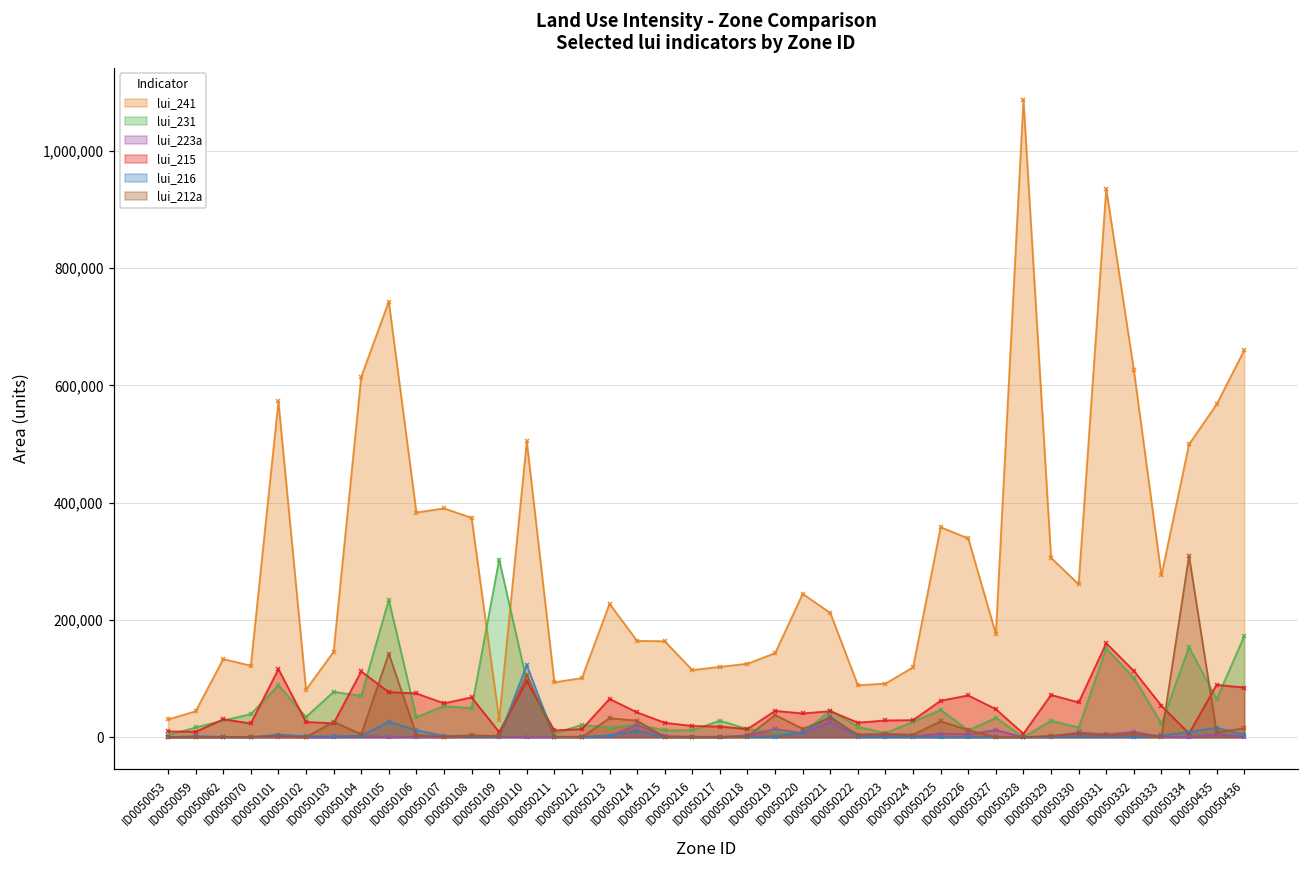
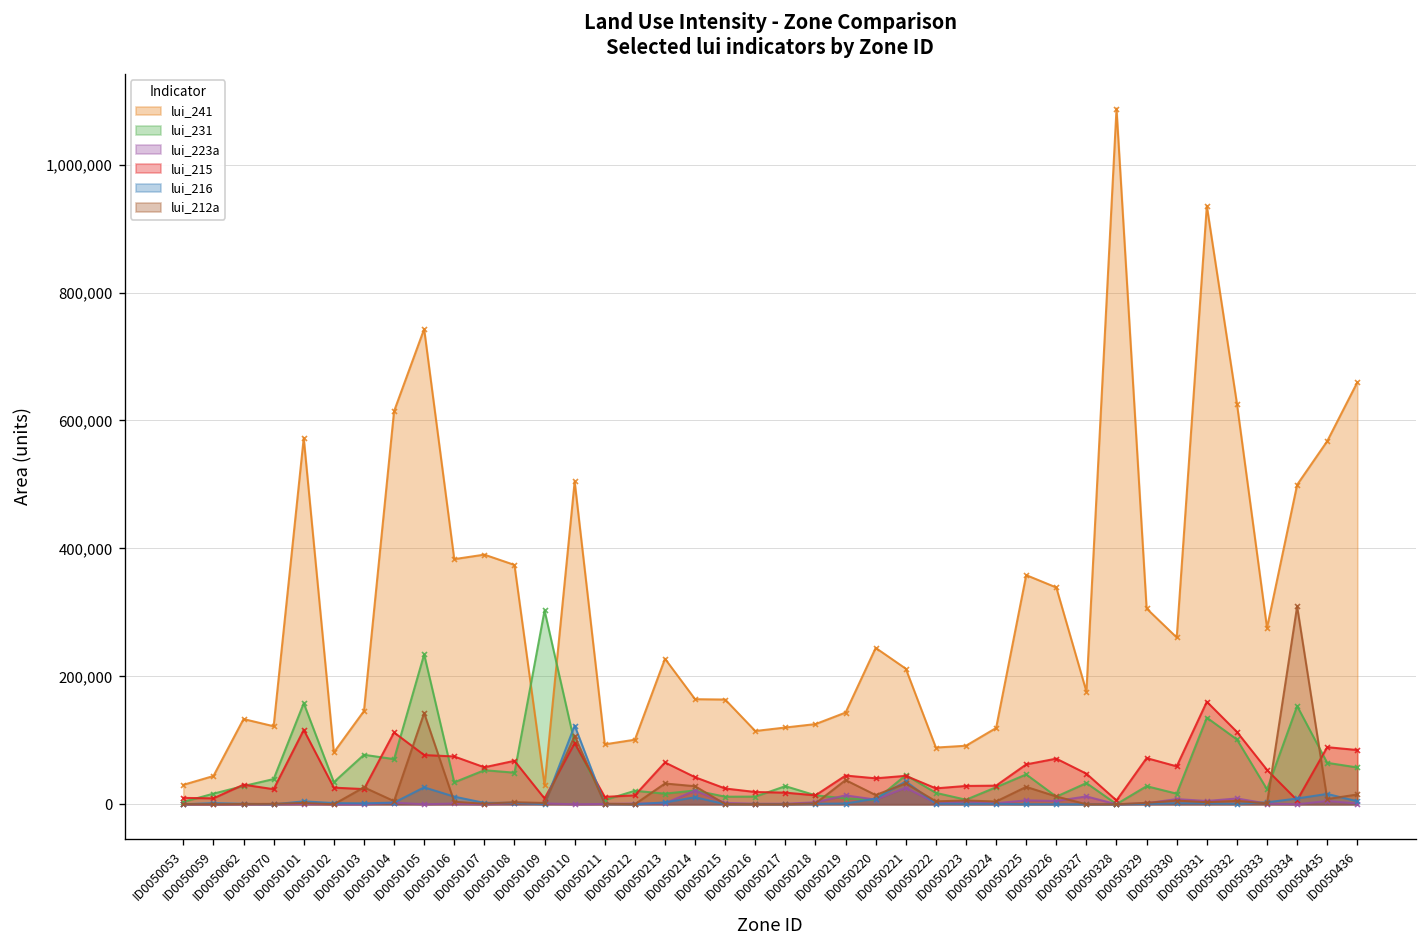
lui_231, ID0050101: 90,000 -> 160,000
lui_231, ID0050331: 150,000 -> 140,000
lui_231, ID0050436: 170,000 -> 60,000
